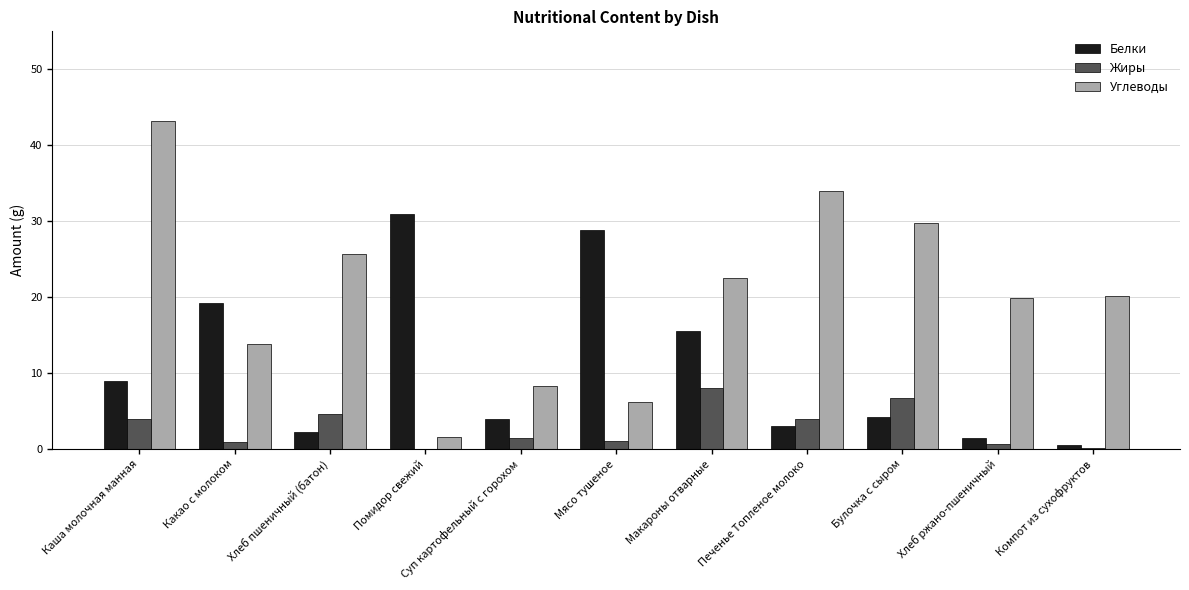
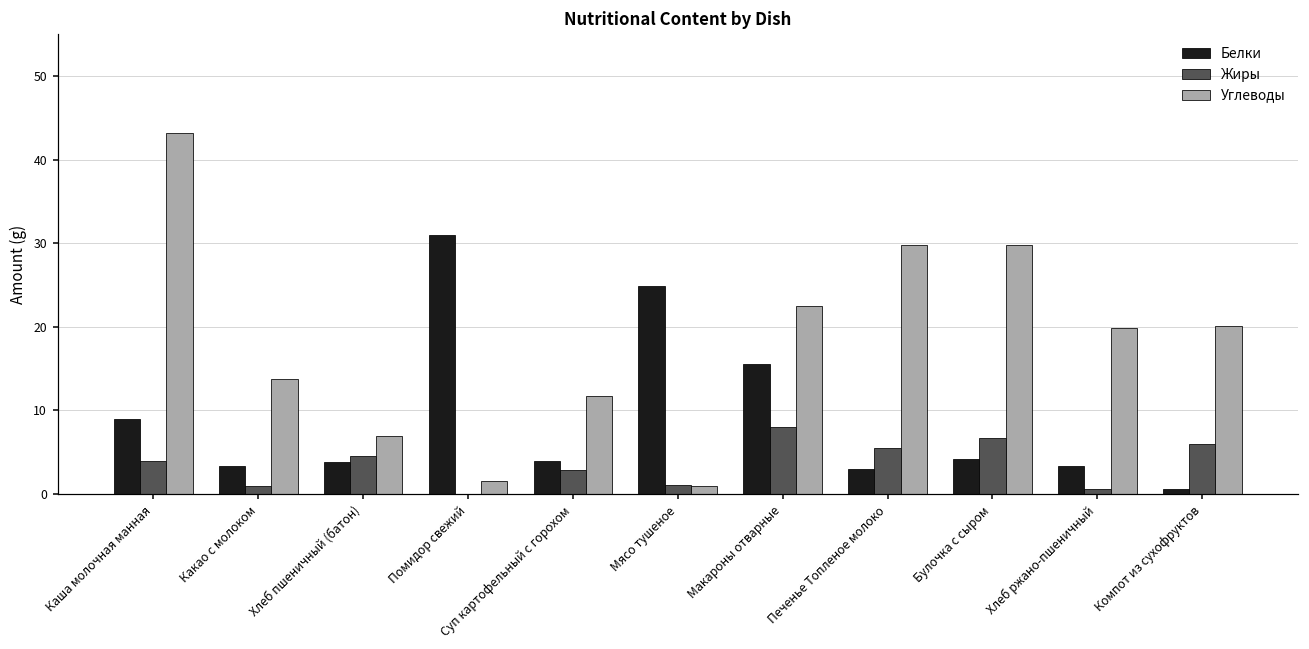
Белки, Какао с молоком: 19 -> 3
Белки, Хлеб пшеничный (батон): 2 -> 4
Углеводы, Хлеб пшеничный (батон): 26 -> 7
Жиры, Суп картофельный с горохом: 2 -> 3
Углеводы, Суп картофельный с горохом: 8 -> 12
Белки, Мясо тушеное: 29 -> 25
Углеводы, Мясо тушеное: 6 -> 1
Жиры, Печенье Топленое молоко: 4 -> 6
Углеводы, Печенье Топленое молоко: 34 -> 30
Белки, Хлеб ржано-пшеничный: 1 -> 3
Жиры, Компот из сухофруктов: 0 -> 6
